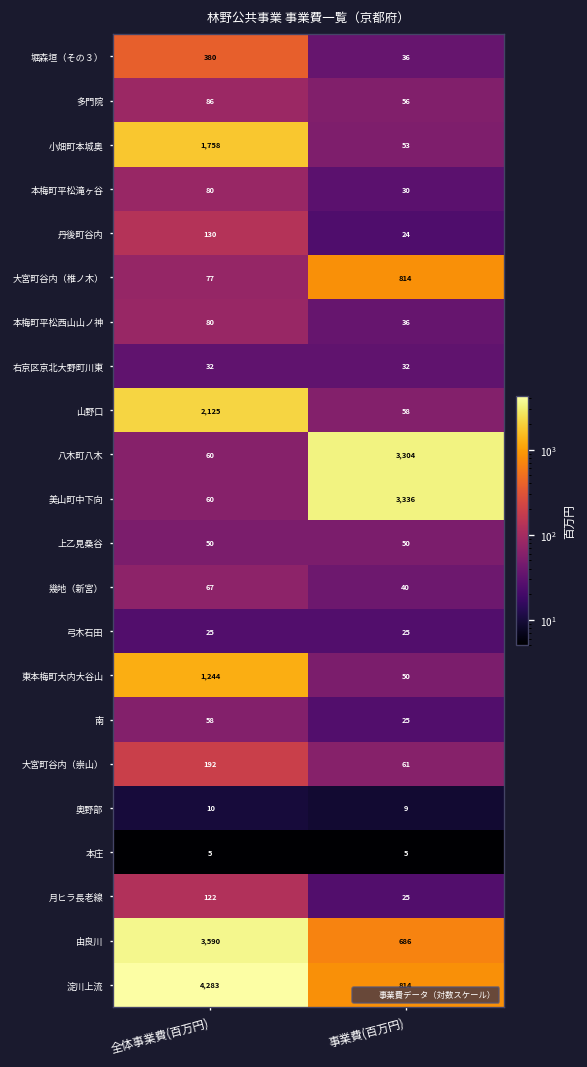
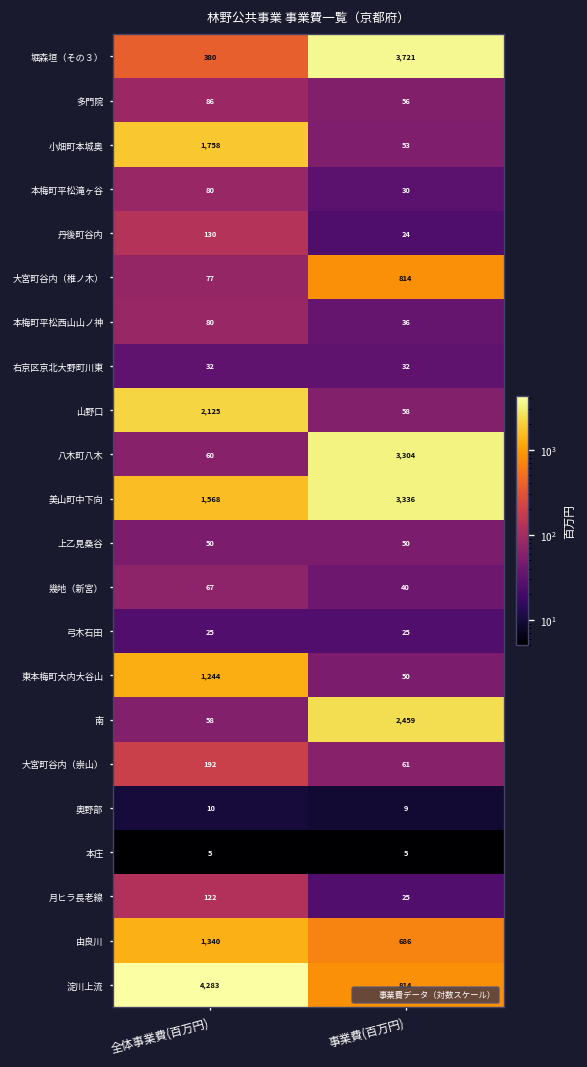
堀森垣（その３）, 事業費(百万円): 36 -> 3,721
美山町中下向, 全体事業費(百万円): 60 -> 1,568
南, 事業費(百万円): 25 -> 2,459
由良川, 全体事業費(百万円): 3,590 -> 1,340
